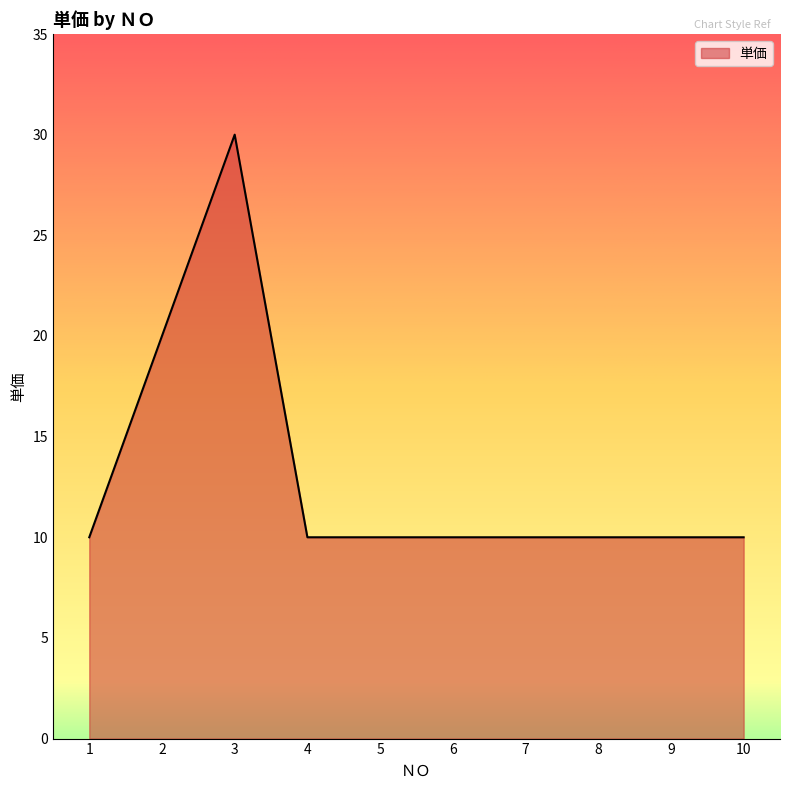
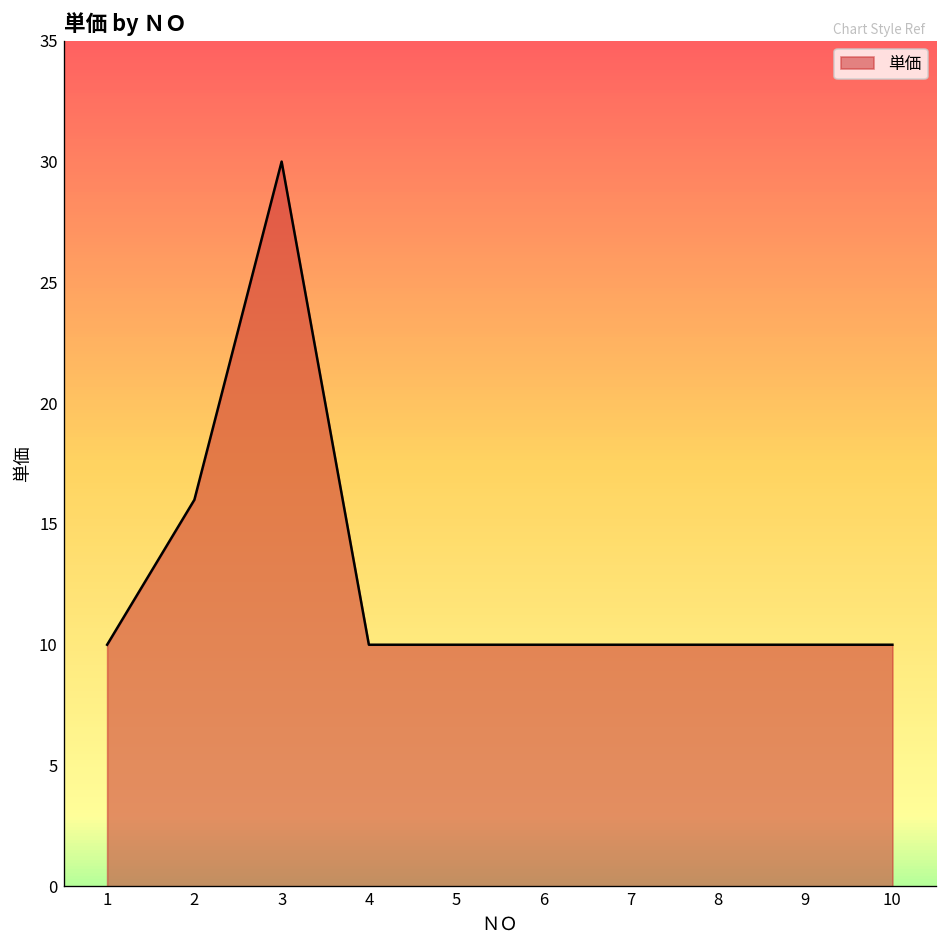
2: 20 -> 16
